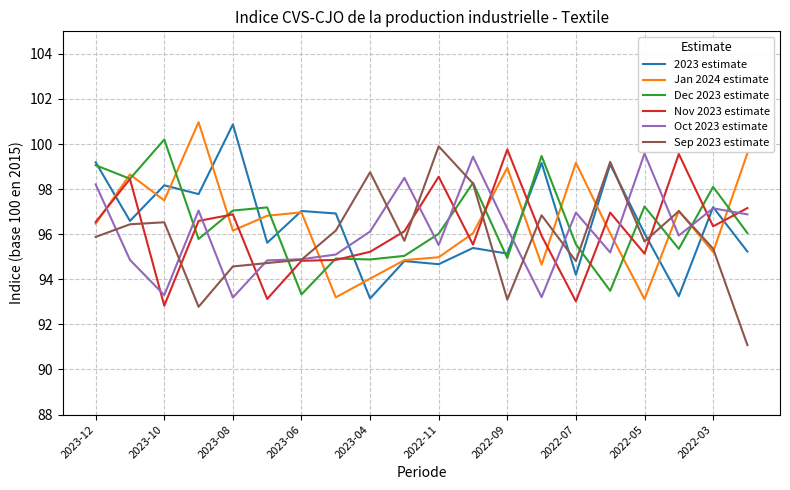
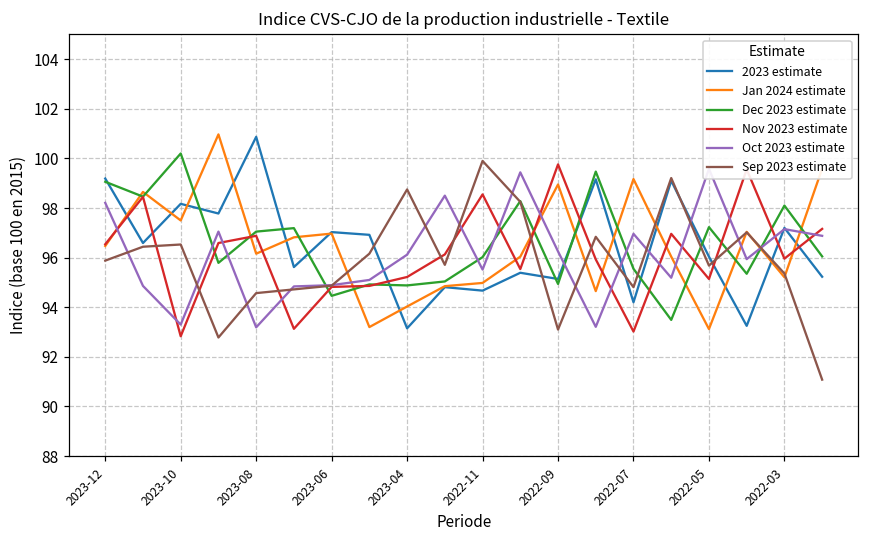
Dec 2023 estimate, 2023-06: 93.3 -> 94.5
Nov 2023 estimate, 2022-03: 96.4 -> 96.0
